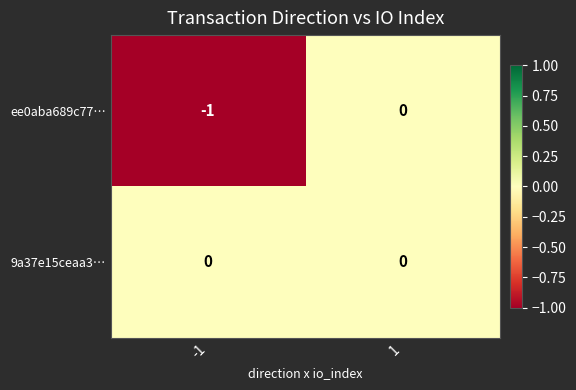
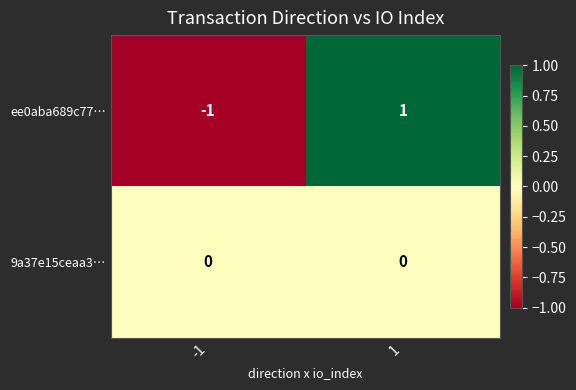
ee0aba689c77…, 1: 0 -> 1
